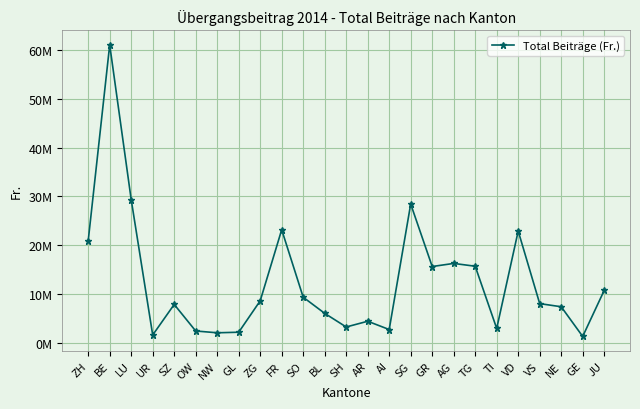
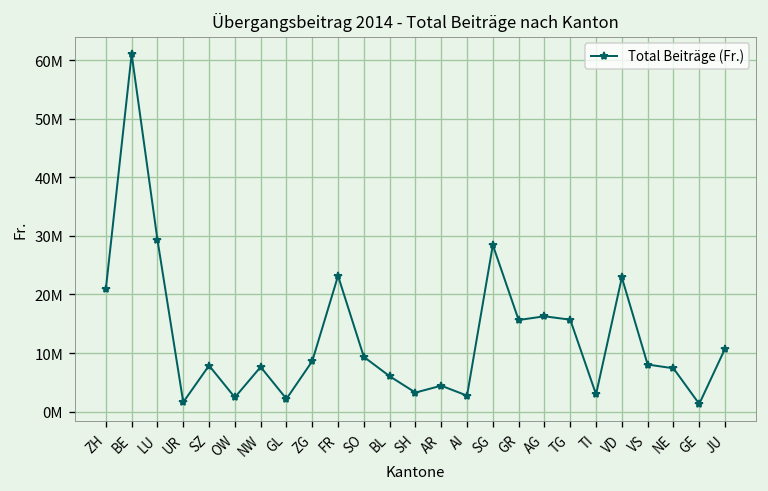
NW: 2000000 -> 8000000
